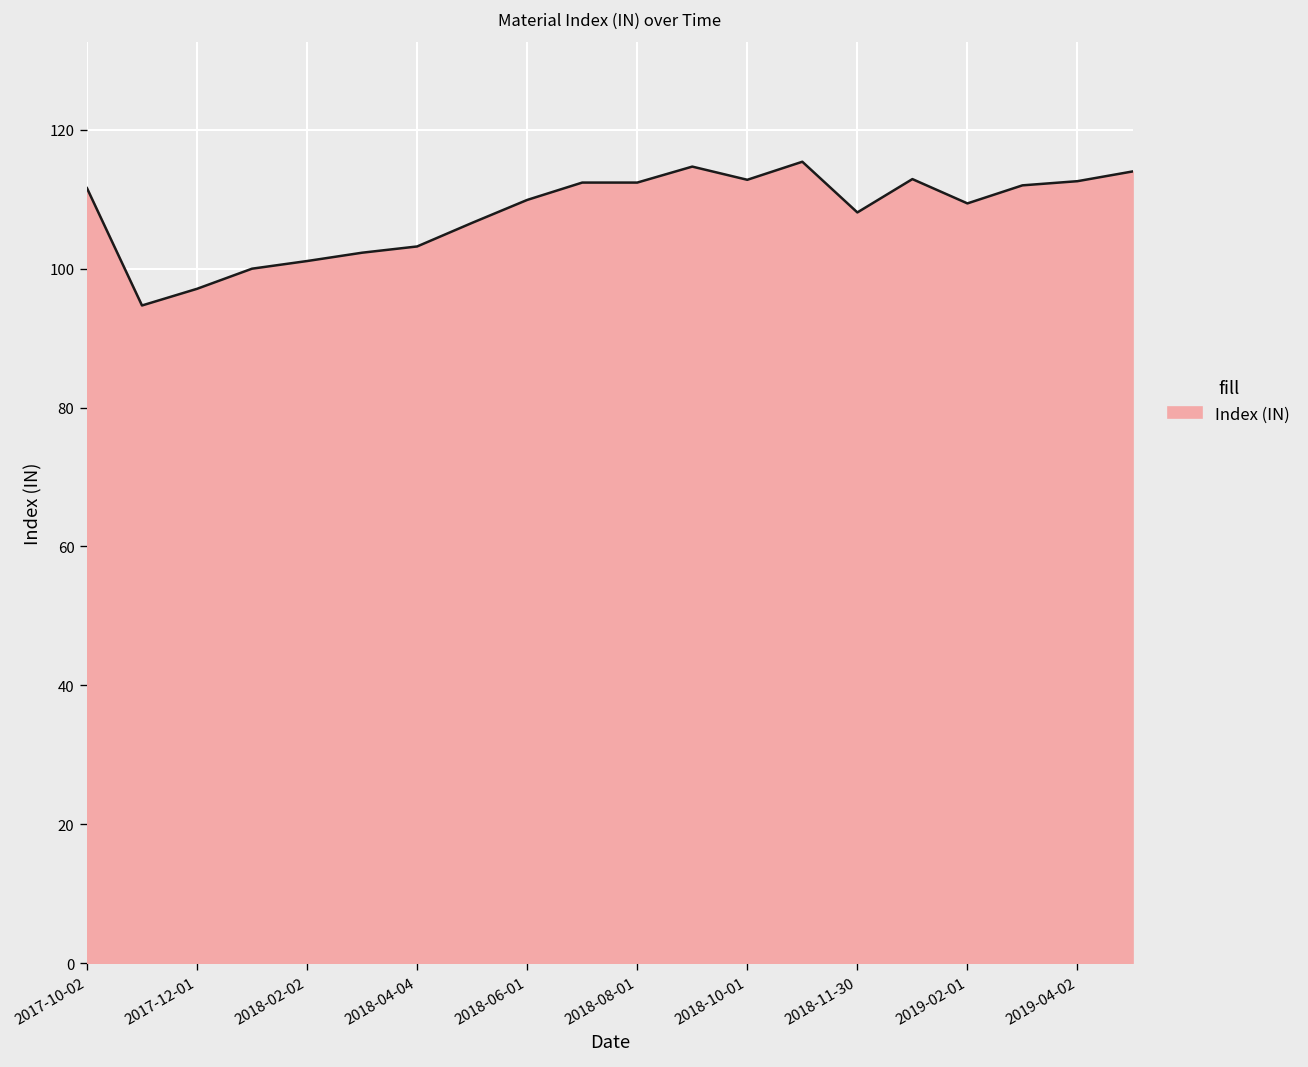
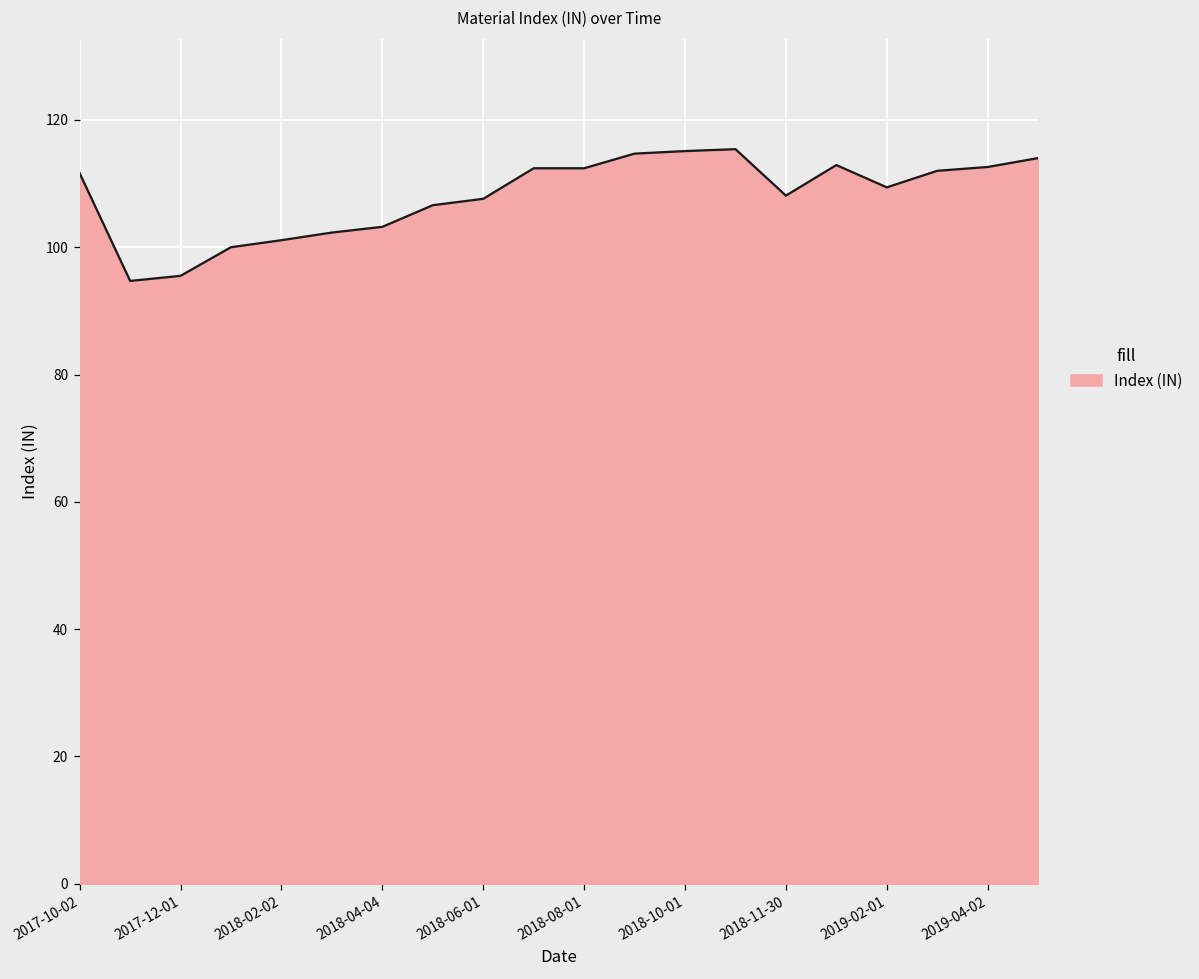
2017-12-01: 97 -> 96
2018-06-01: 110 -> 108
2018-10-01: 113 -> 115
